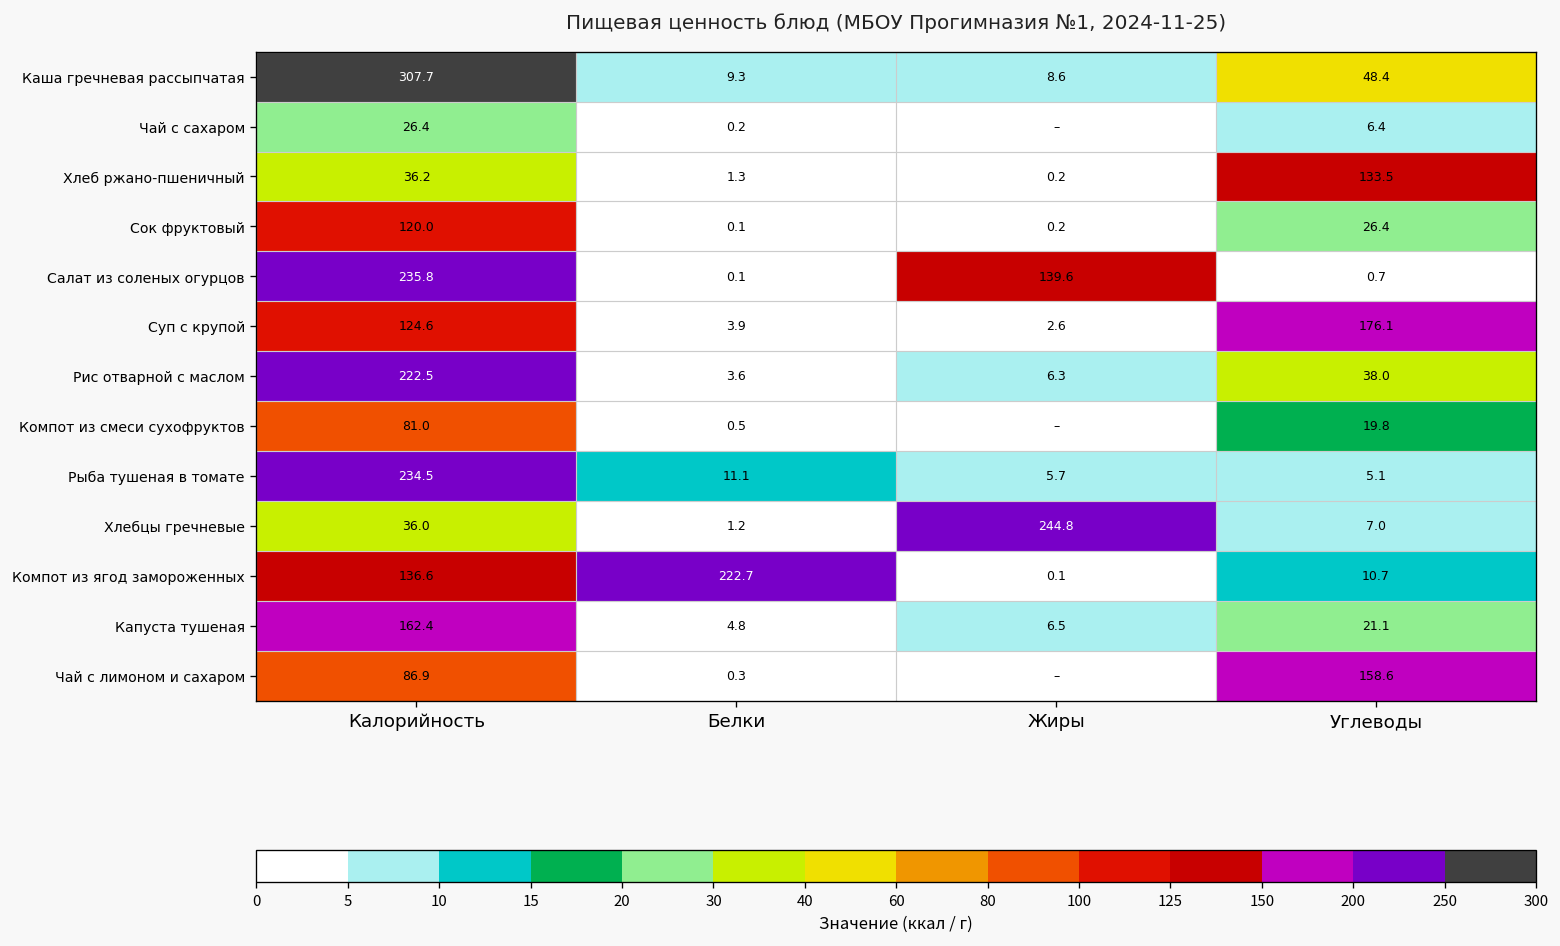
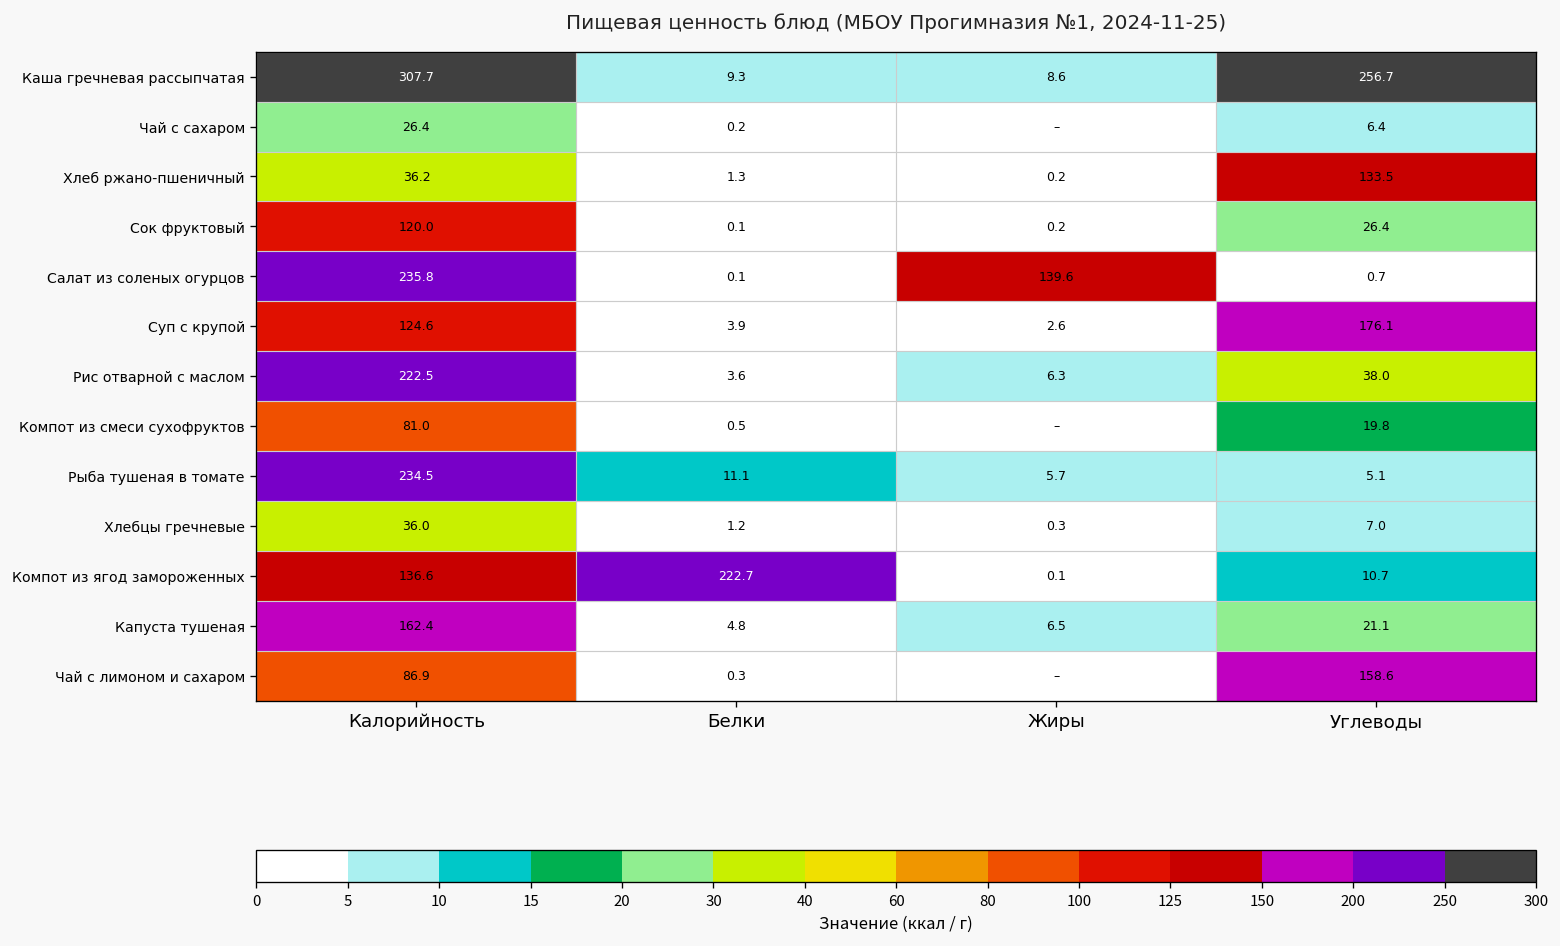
Каша гречневая рассыпчатая, Углеводы: 48.4 -> 256.7
Хлебцы гречневые, Жиры: 244.8 -> 0.3
